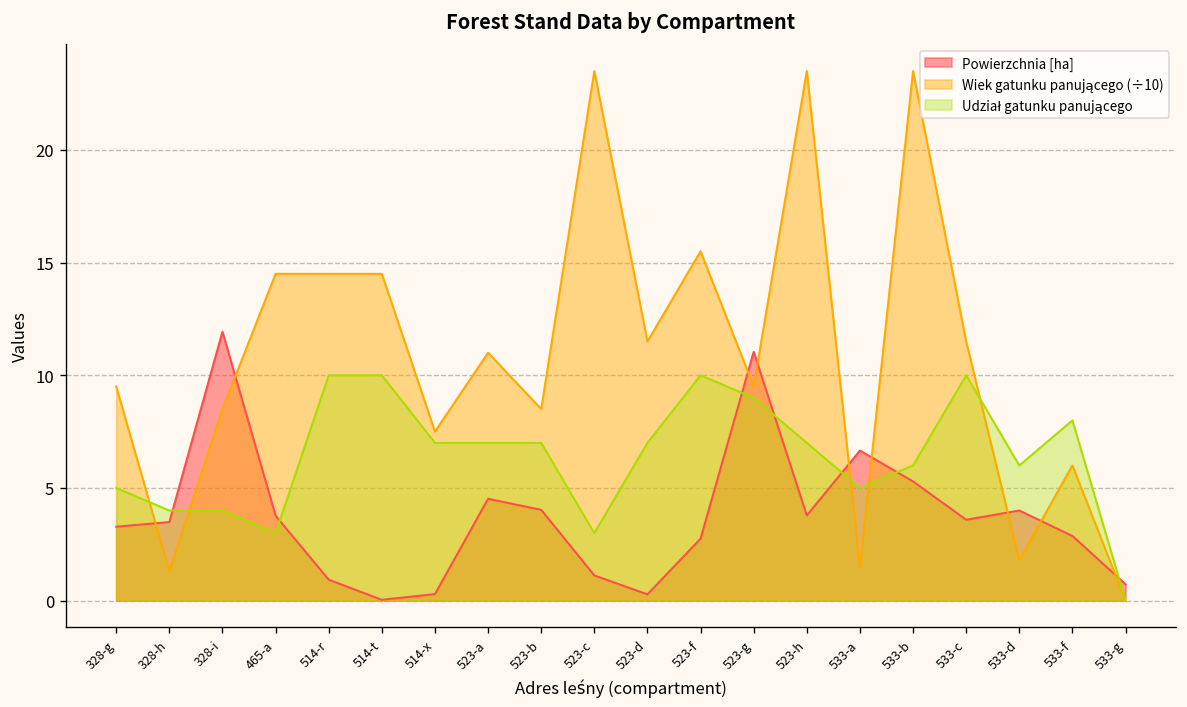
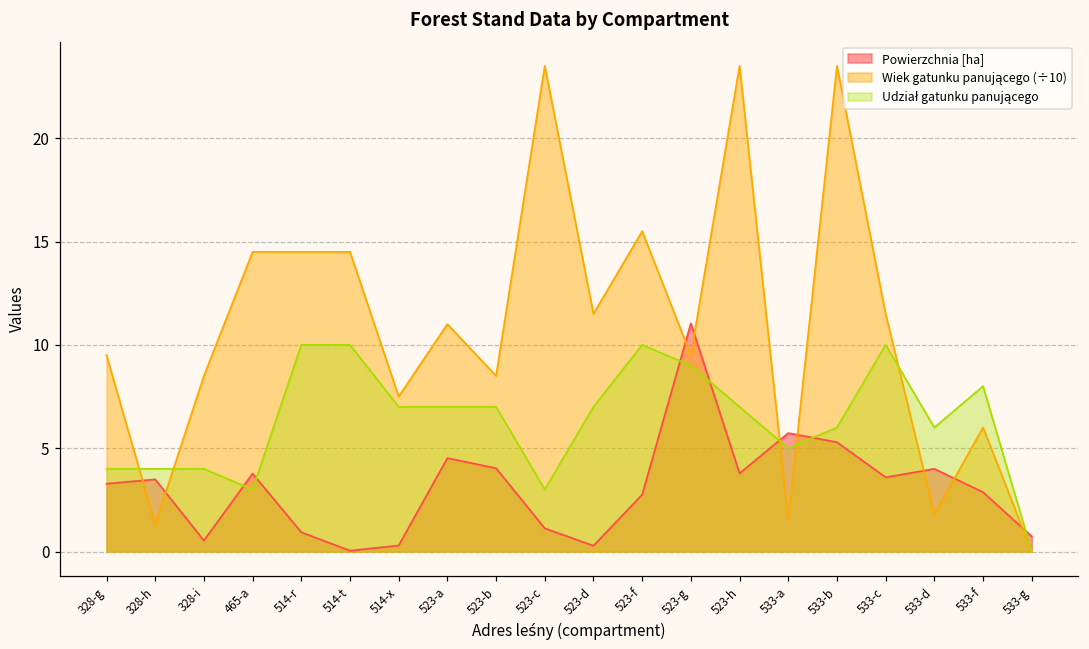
Udział gatunku panującego, 328-g: 5 -> 4
Powierzchnia [ha], 328-i: 11.9 -> 0.5
Powierzchnia [ha], 533-a: 6.7 -> 5.7
